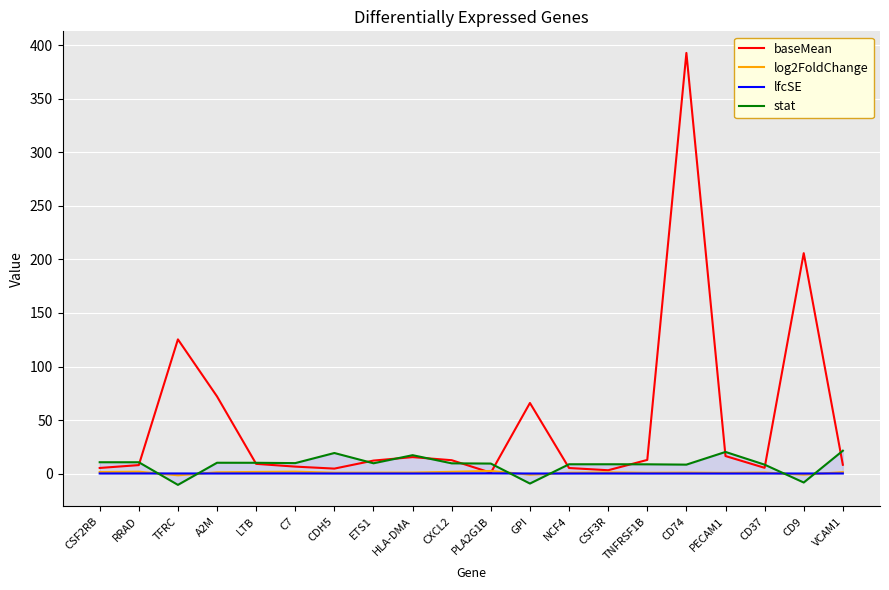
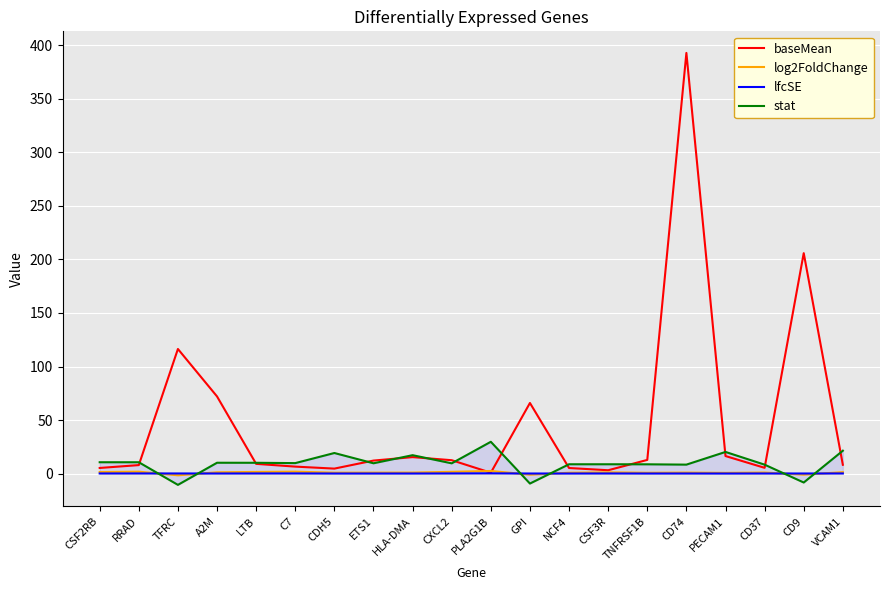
baseMean, TFRC: 125 -> 116
stat, PLA2G1B: 9 -> 30
